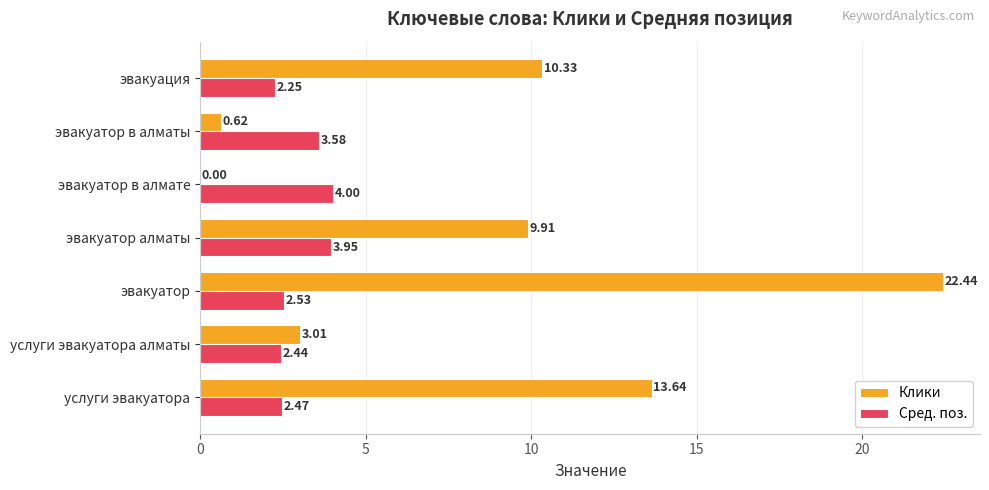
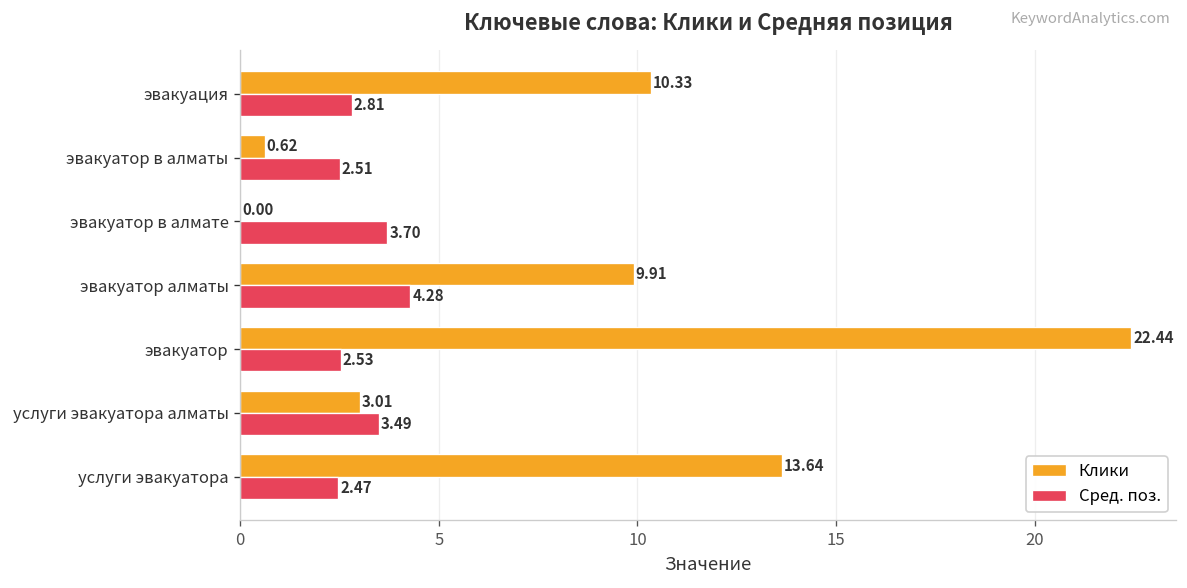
Сред. поз., эвакуация: 2.25 -> 2.81
Сред. поз., эвакуатор в алматы: 3.58 -> 2.51
Сред. поз., эвакуатор в алмате: 4.00 -> 3.70
Сред. поз., эвакуатор алматы: 3.95 -> 4.28
Сред. поз., услуги эвакуатора алматы: 2.44 -> 3.49
